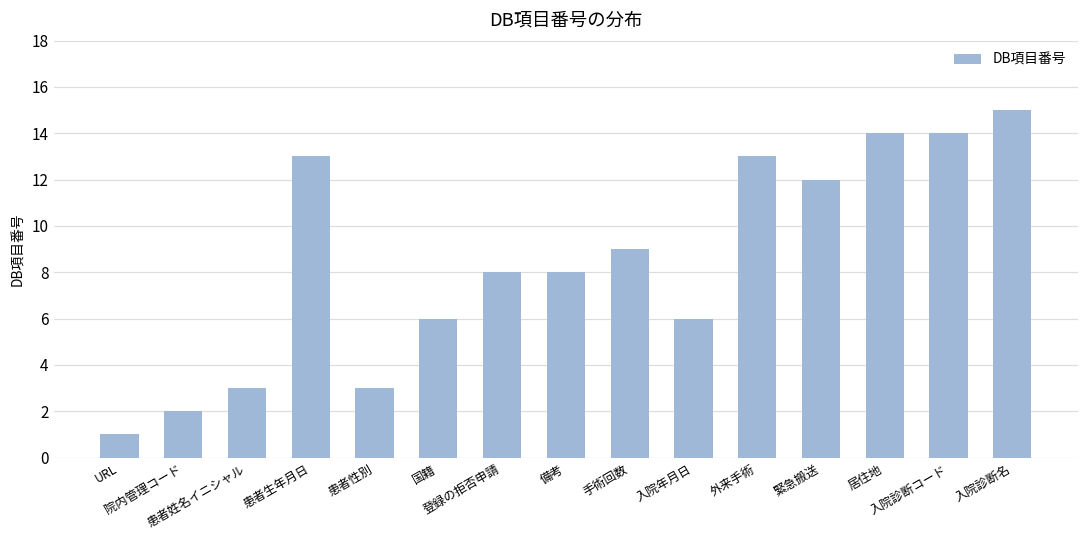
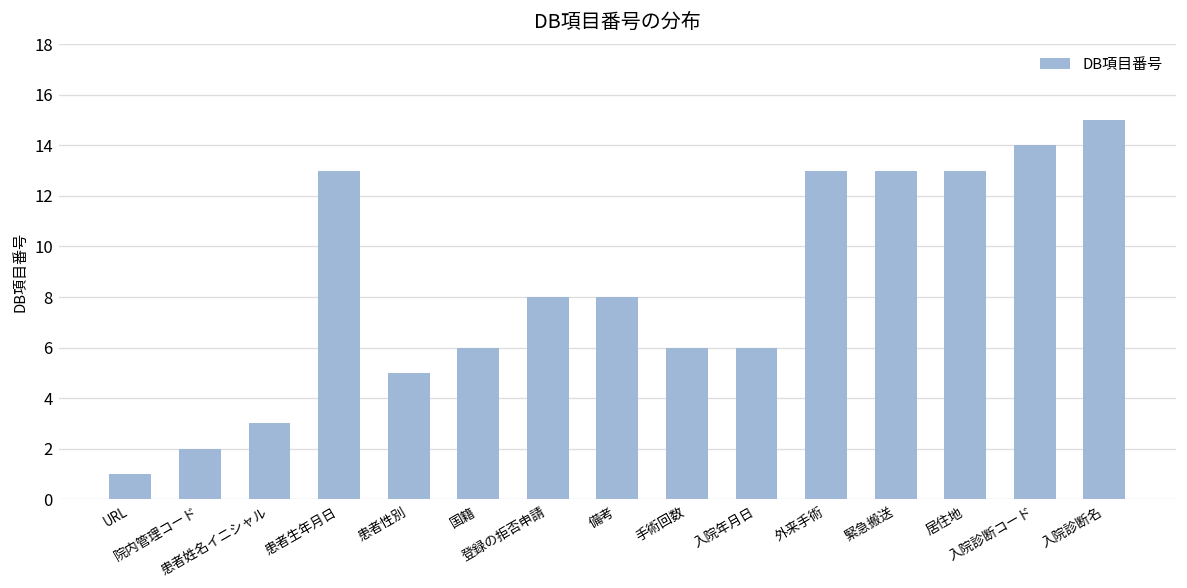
患者性別: 3 -> 5
手術回数: 9 -> 6
緊急搬送: 12 -> 13
居住地: 14 -> 13
